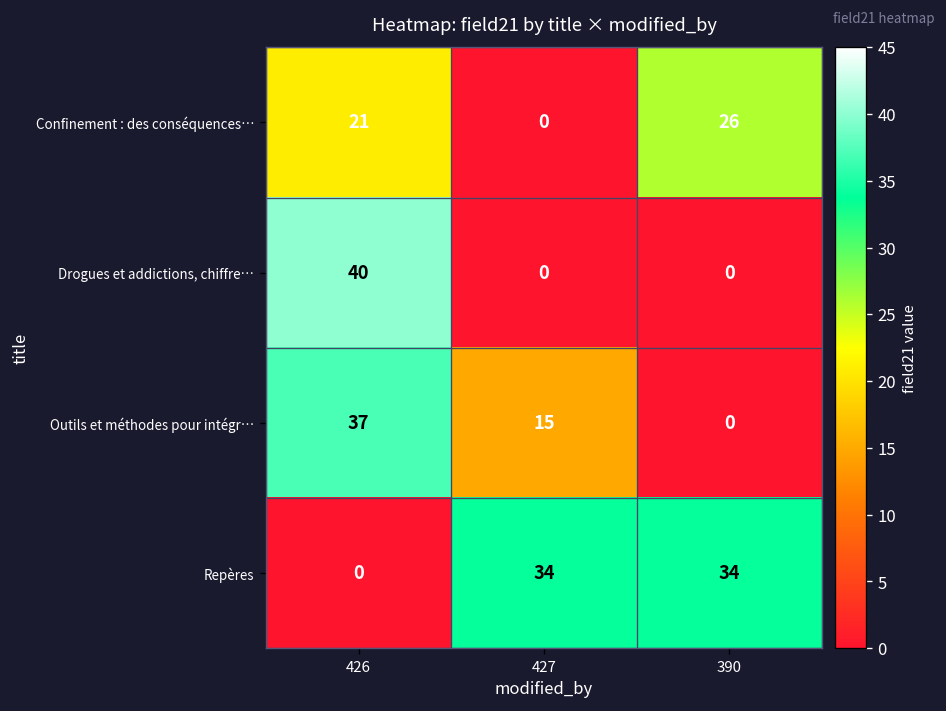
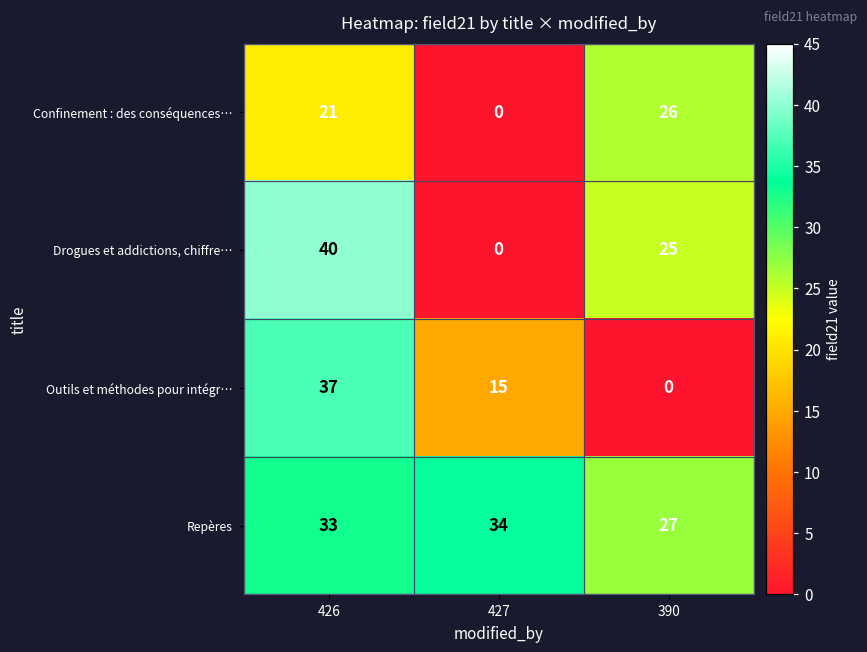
Drogues et addictions, chiffre…, 390: 0 -> 25
Repères, 426: 0 -> 33
Repères, 390: 34 -> 27
